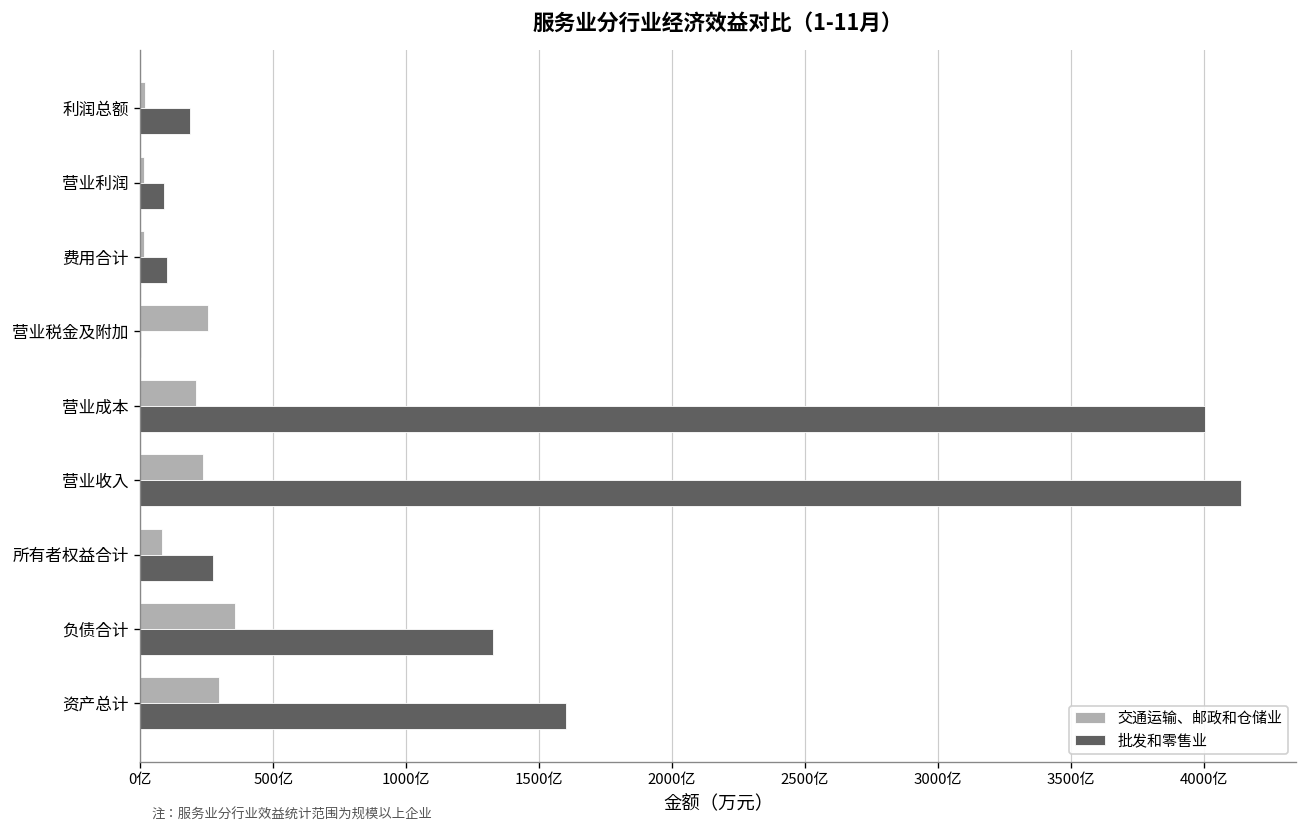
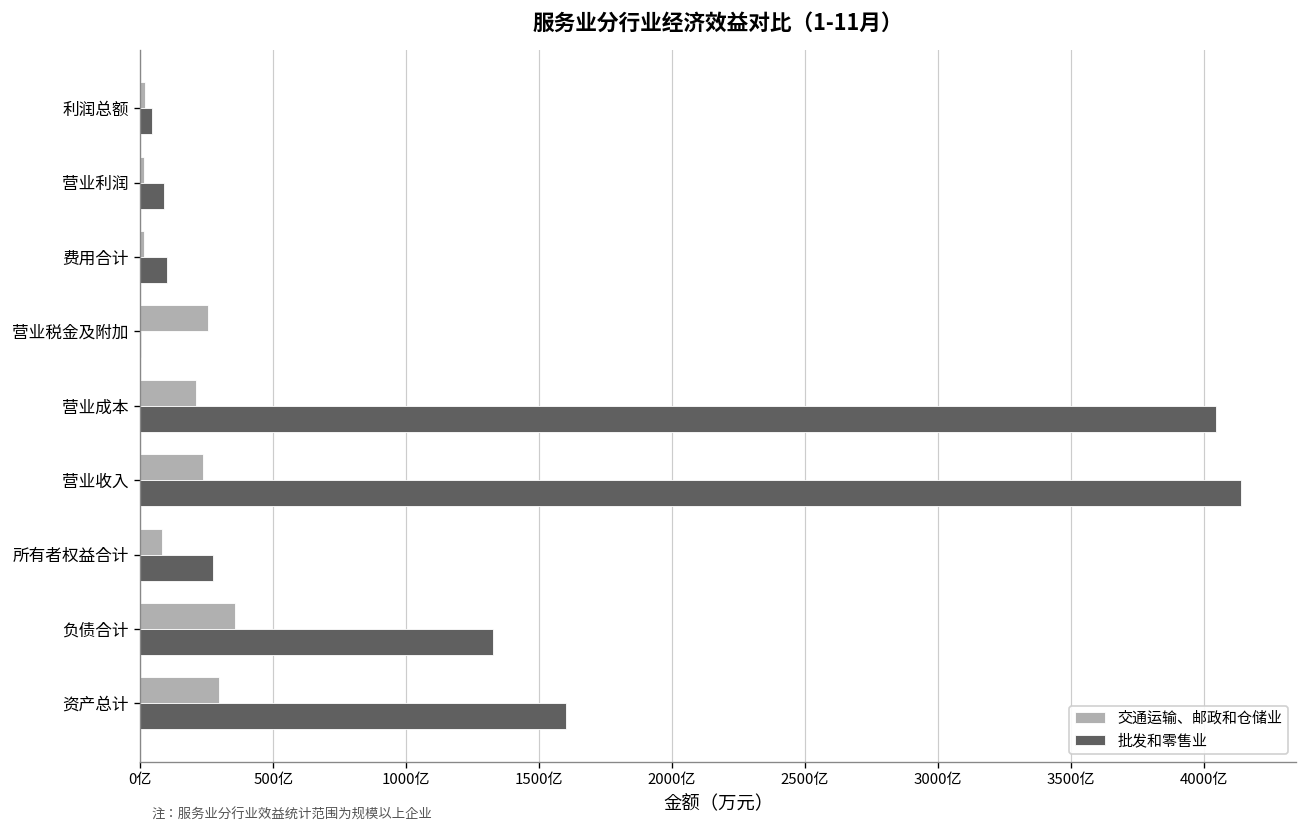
批发和零售业, 利润总额: 190亿 -> 40亿
批发和零售业, 营业成本: 4000亿 -> 4050亿
